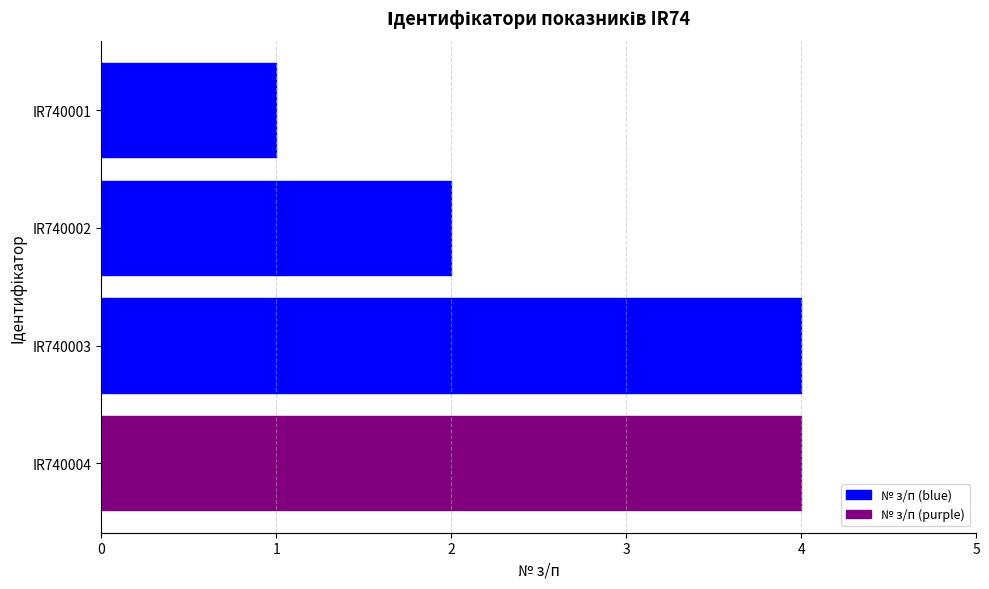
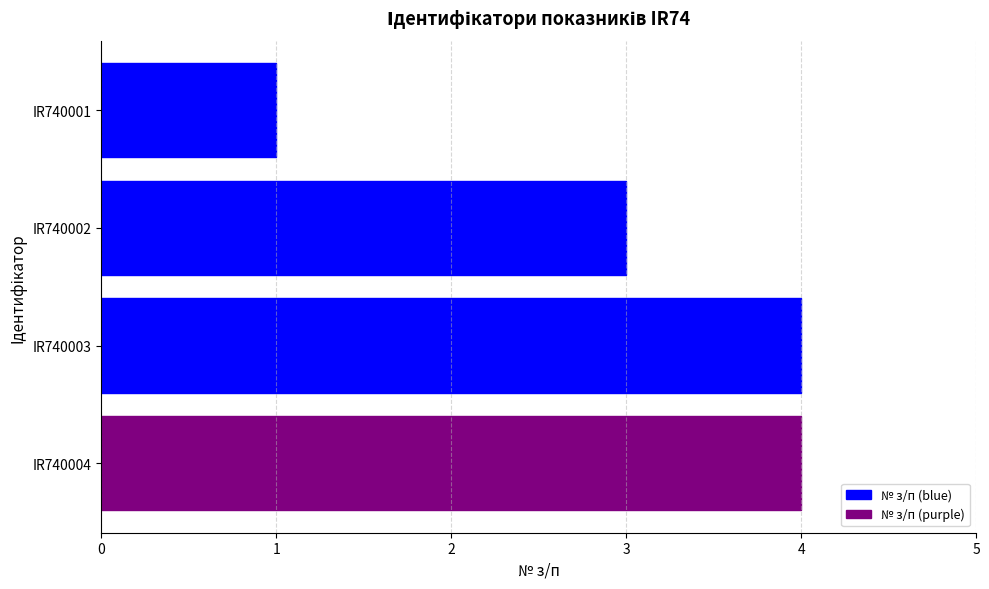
IR740002: 2 -> 3
